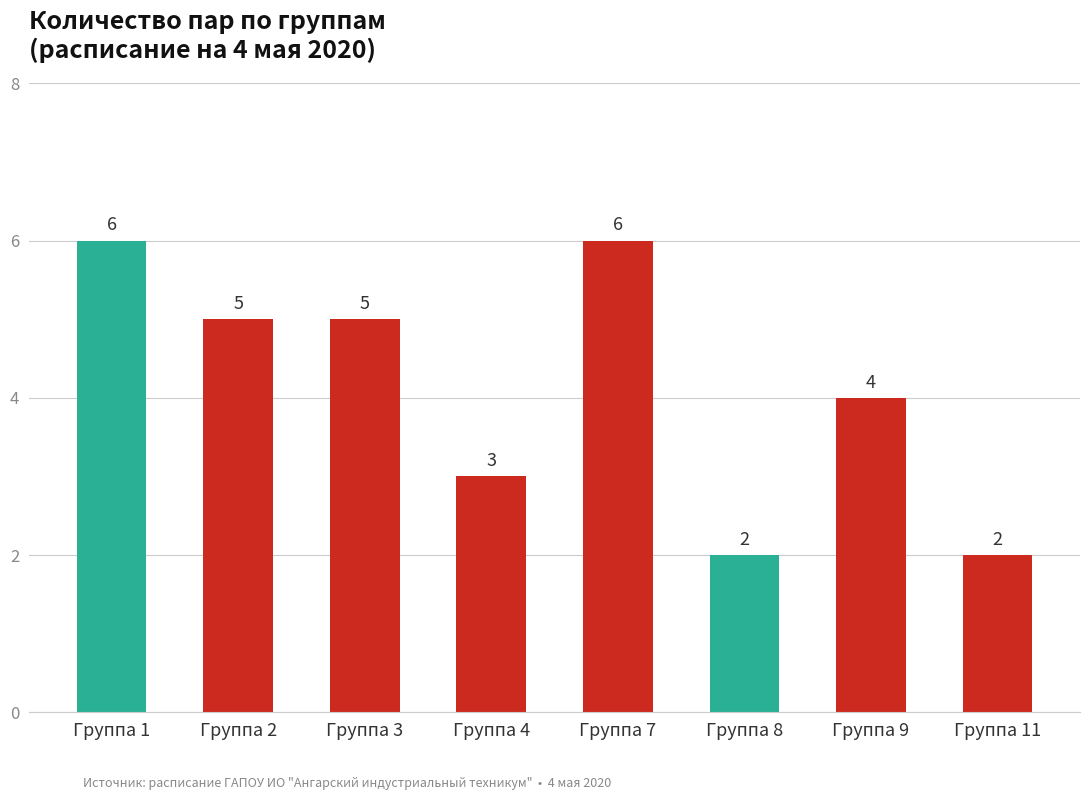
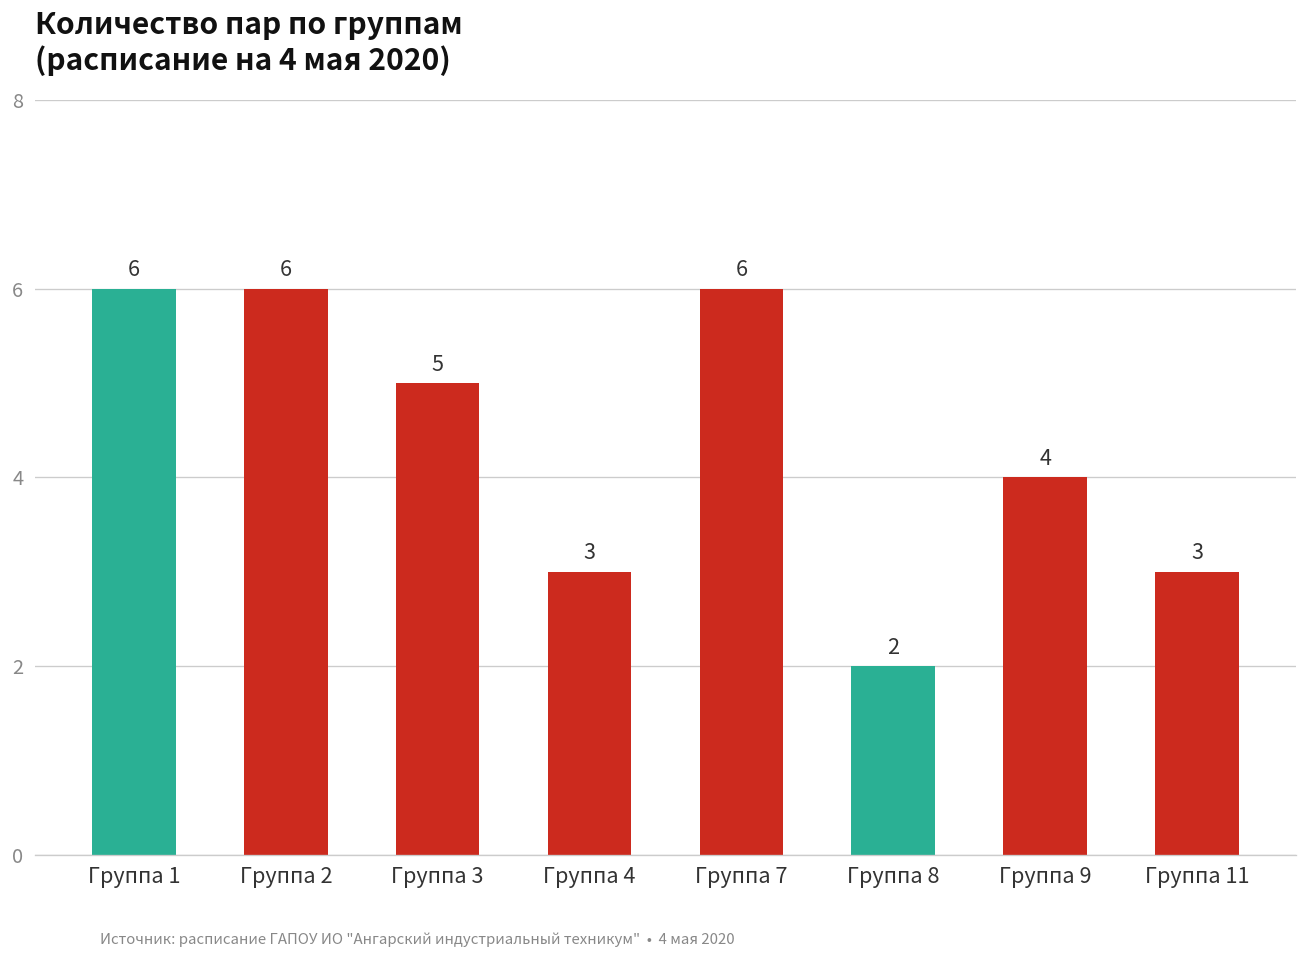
Группа 2: 5 -> 6
Группа 11: 2 -> 3
